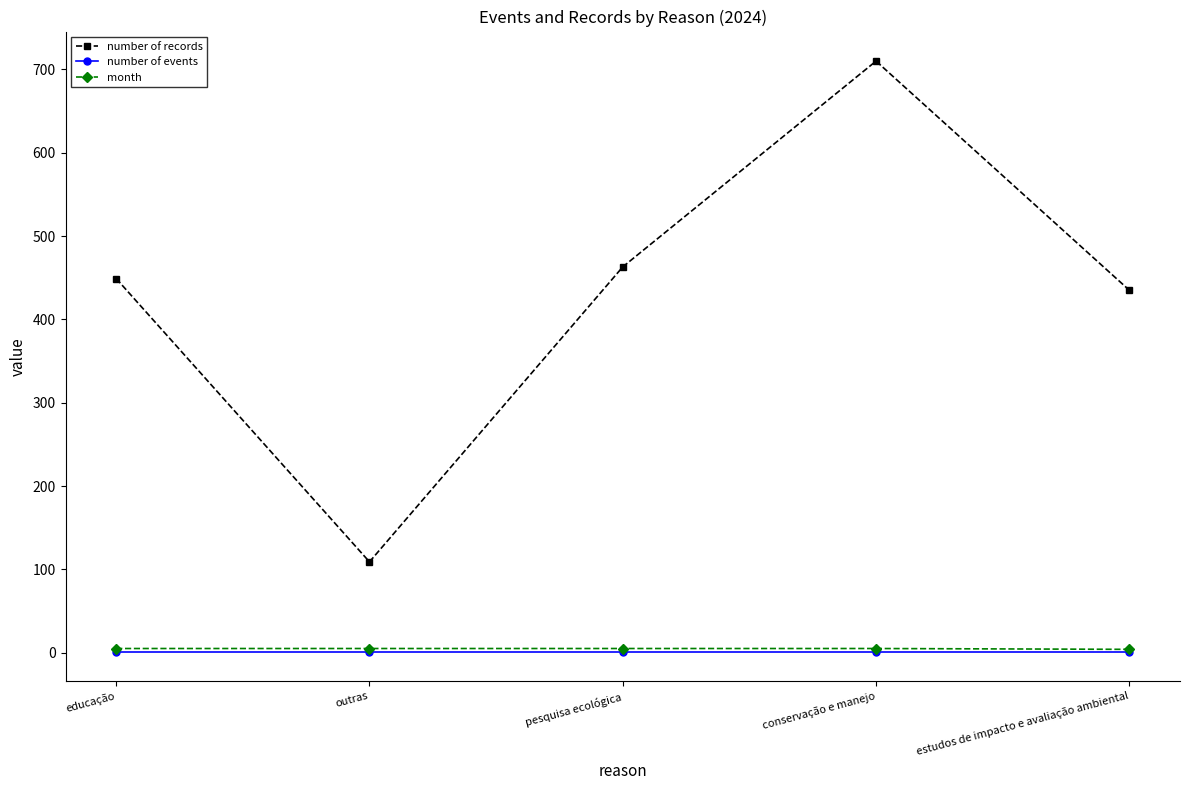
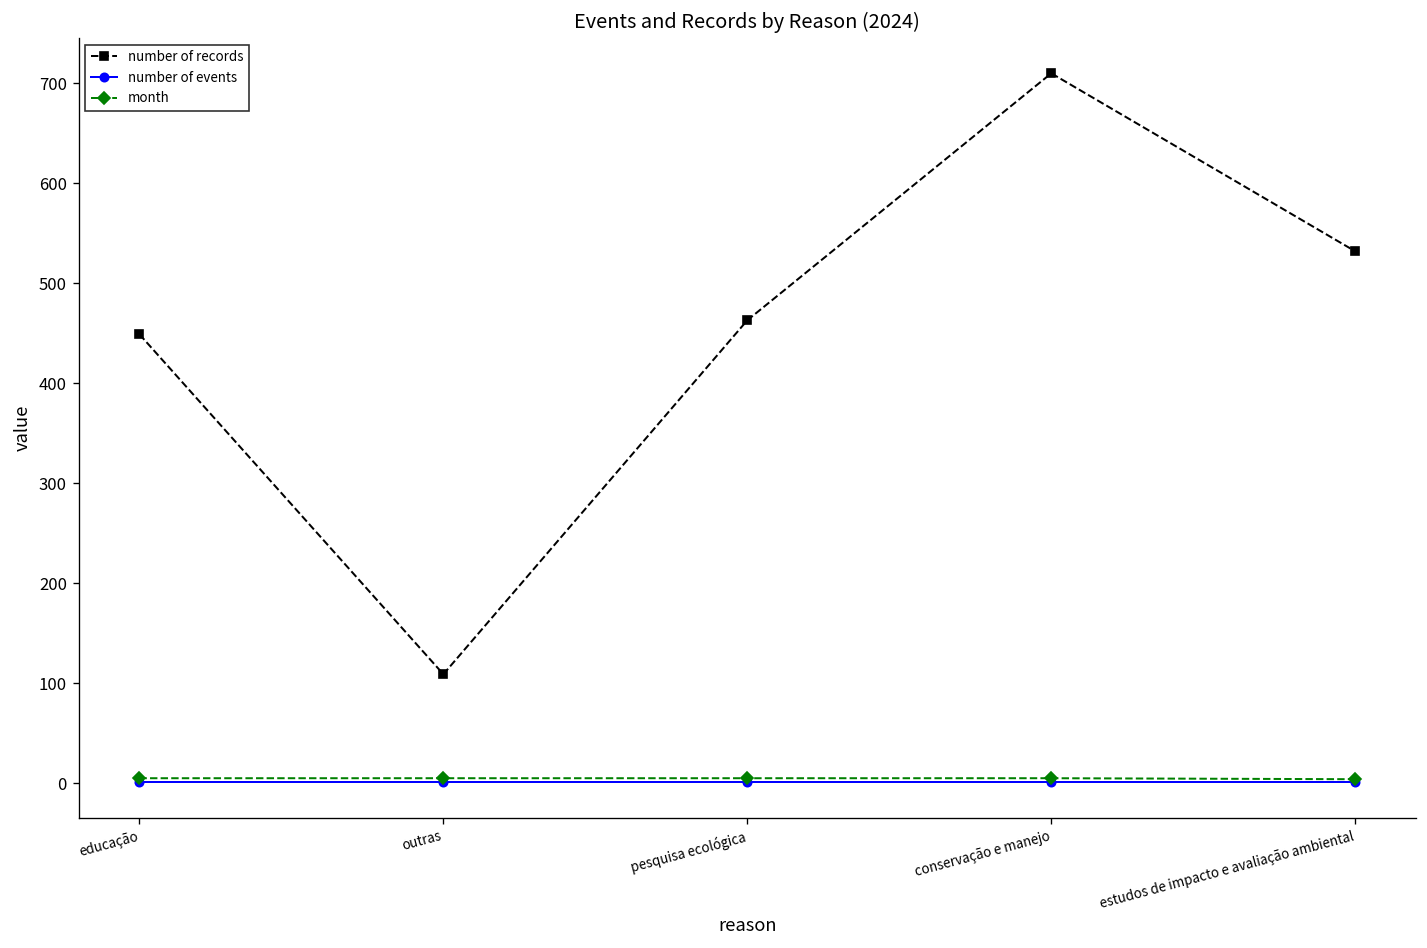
number of records, estudos de impacto e avaliação ambiental: 440 -> 530
